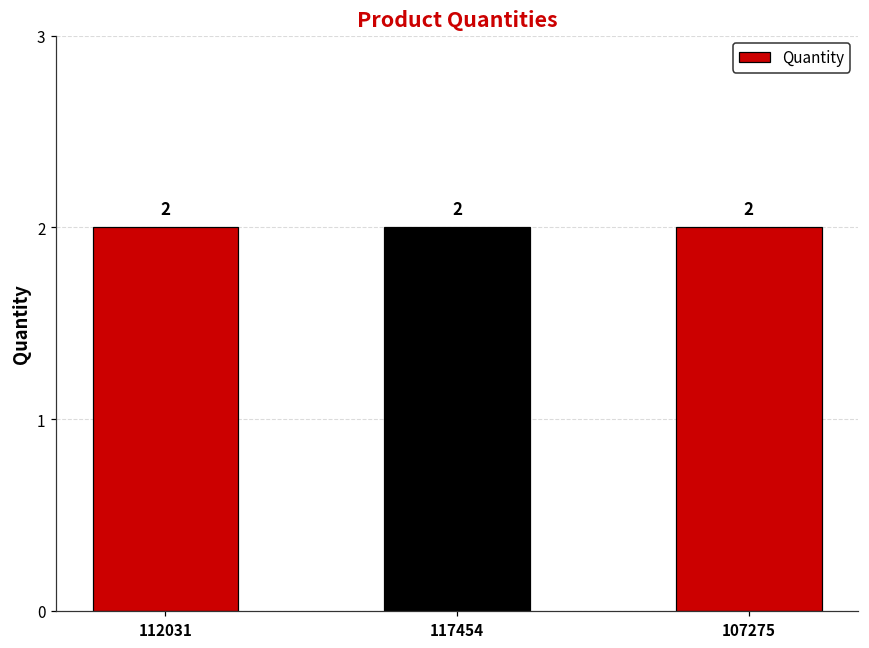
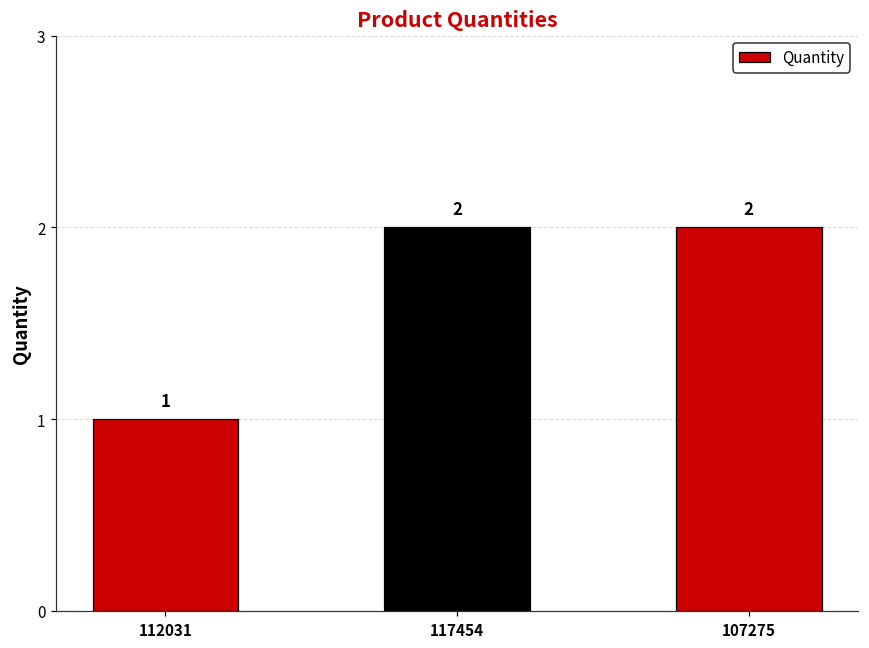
112031: 2 -> 1
